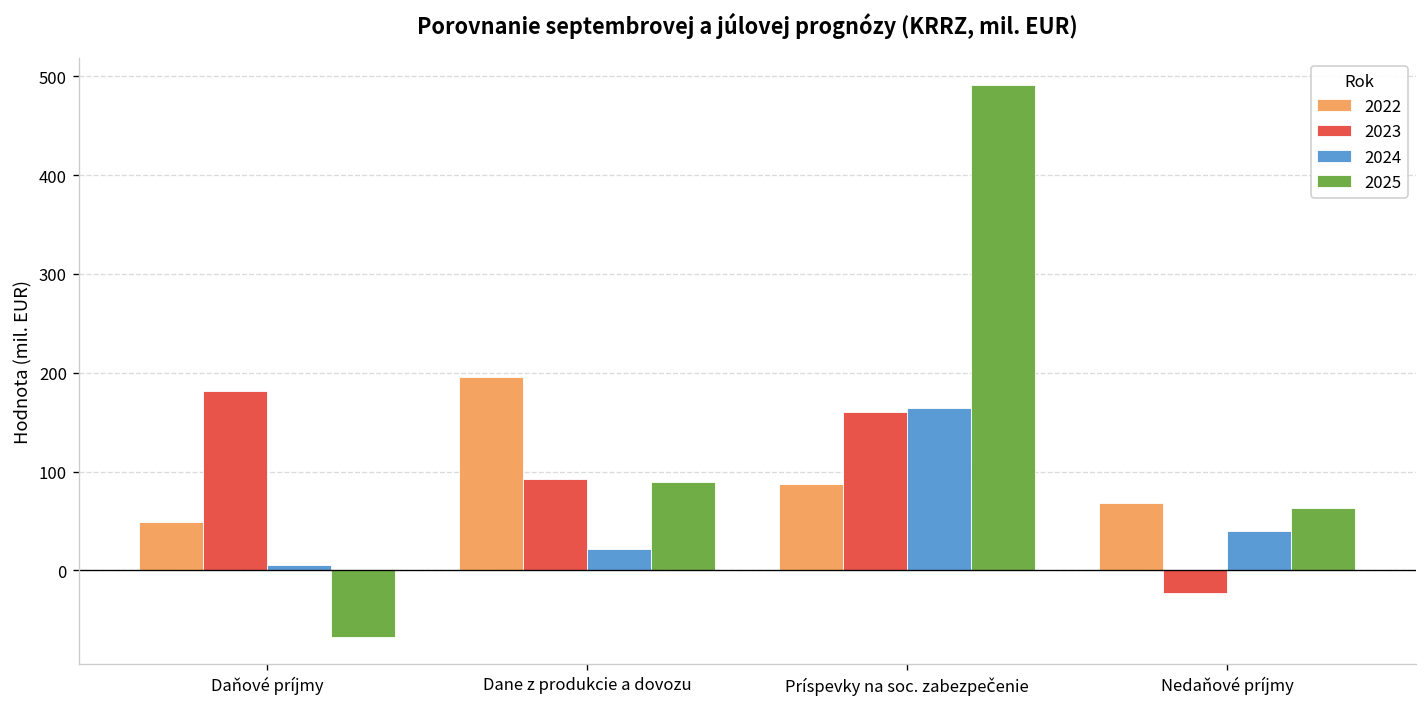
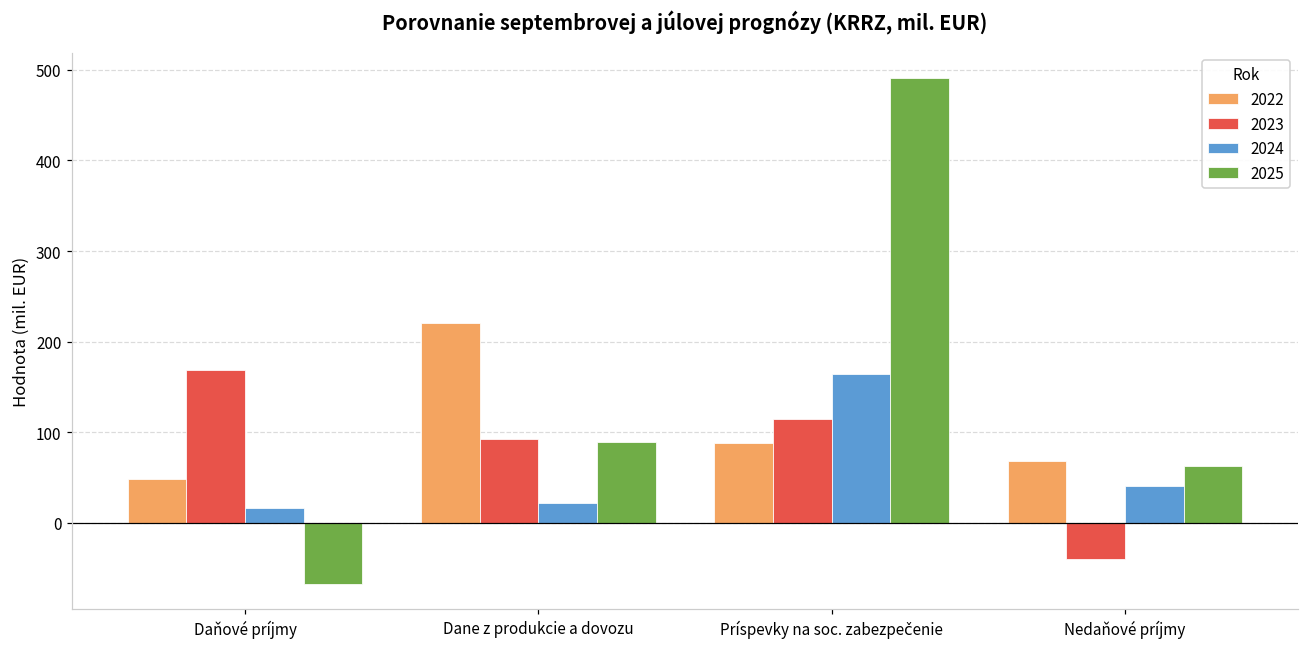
2023, Daňové príjmy: 180 -> 170
2024, Daňové príjmy: 10 -> 20
2022, Dane z produkcie a dovozu: 200 -> 220
2023, Príspevky na soc. zabezpečenie: 160 -> 110
2023, Nedaňové príjmy: -20 -> -40
